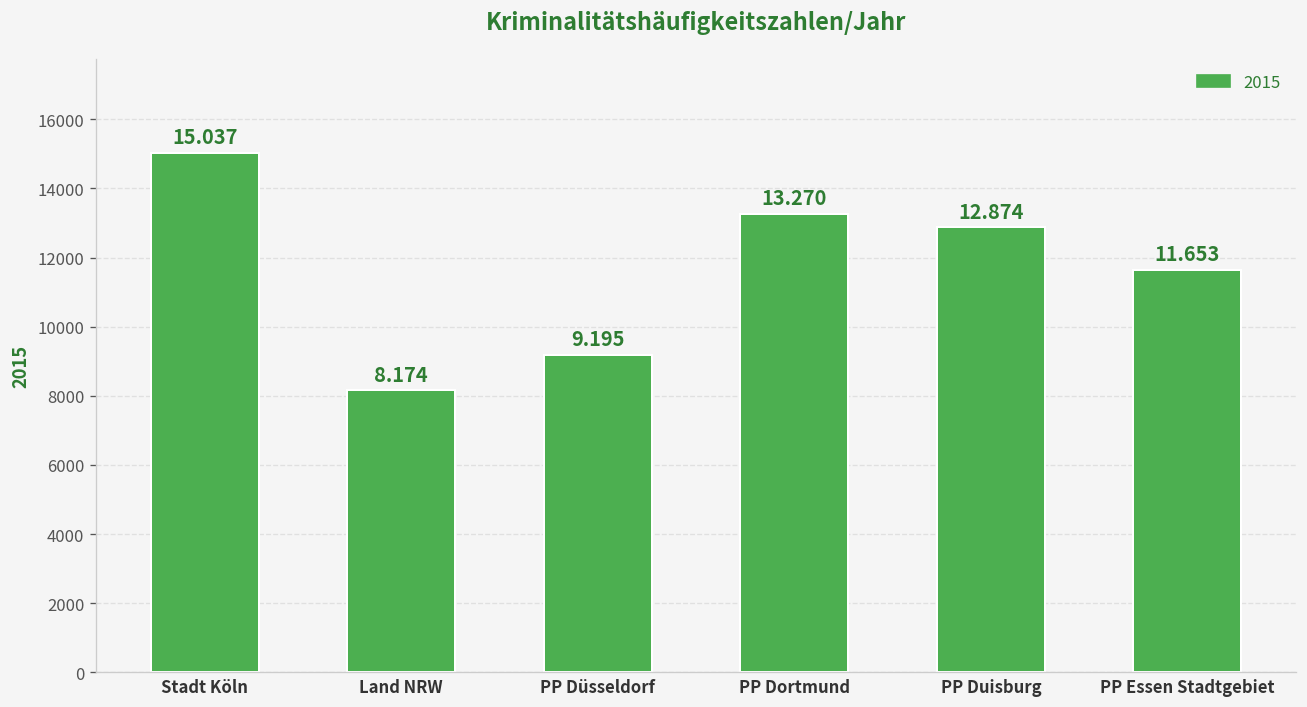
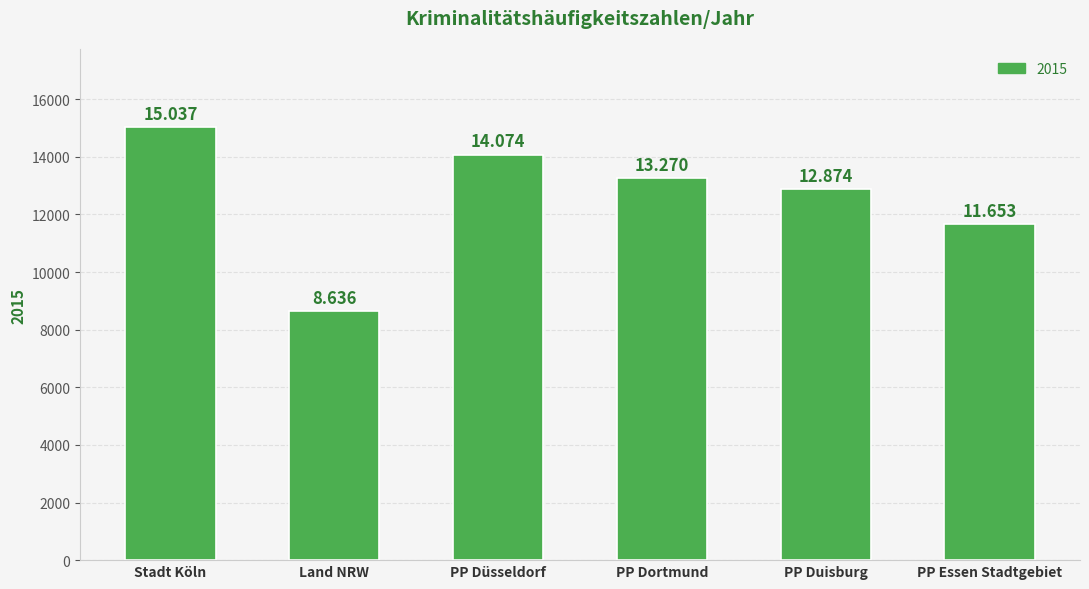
Land NRW: 8.174 -> 8.636
PP Düsseldorf: 9.195 -> 14.074
